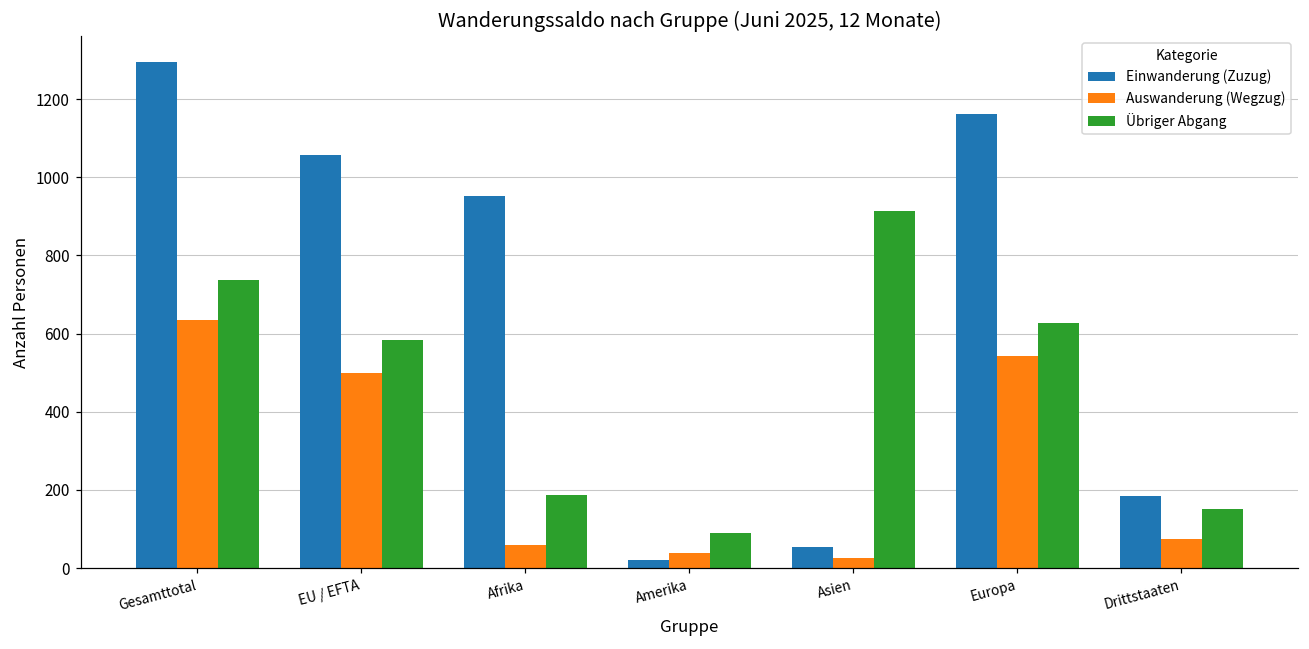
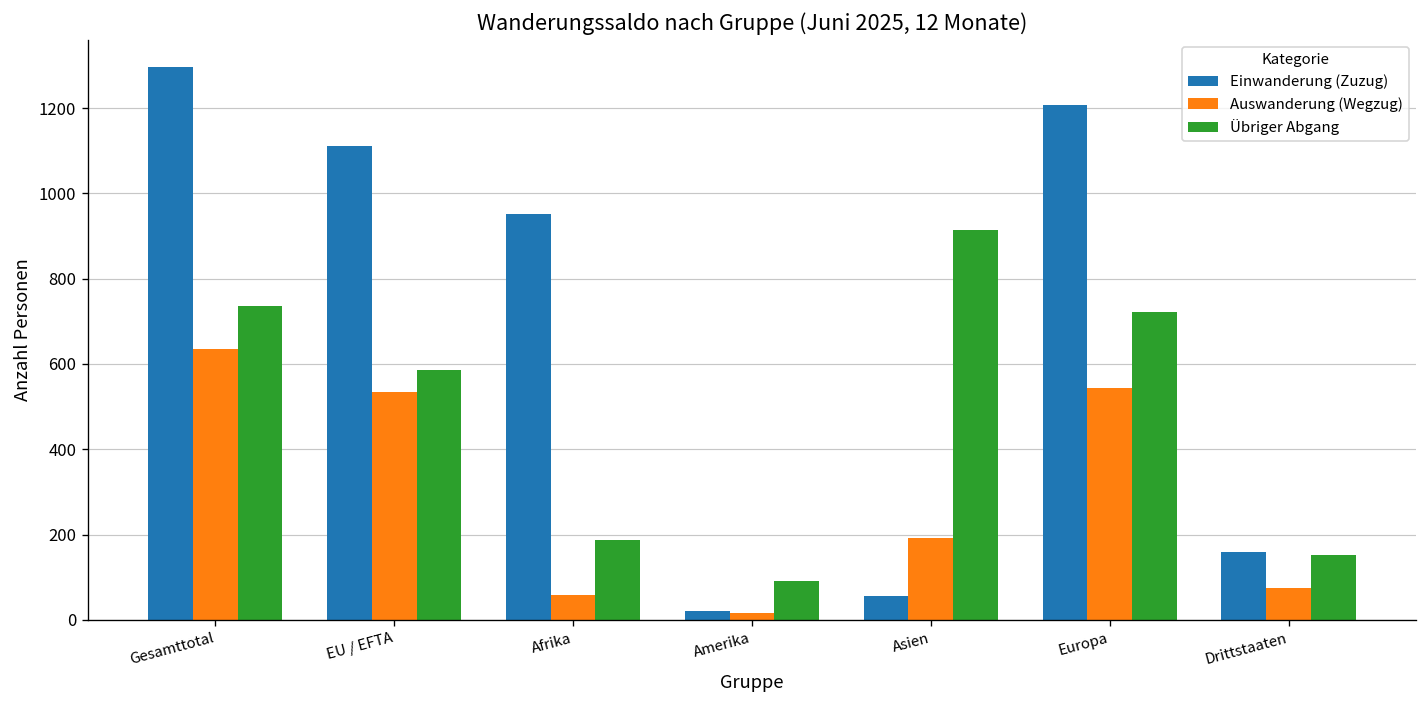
Einwanderung (Zuzug), EU / EFTA: 1060 -> 1110
Auswanderung (Wegzug), EU / EFTA: 500 -> 540
Auswanderung (Wegzug), Amerika: 40 -> 20
Auswanderung (Wegzug), Asien: 30 -> 190
Einwanderung (Zuzug), Europa: 1160 -> 1210
Übriger Abgang, Europa: 630 -> 720
Einwanderung (Zuzug), Drittstaaten: 190 -> 160
